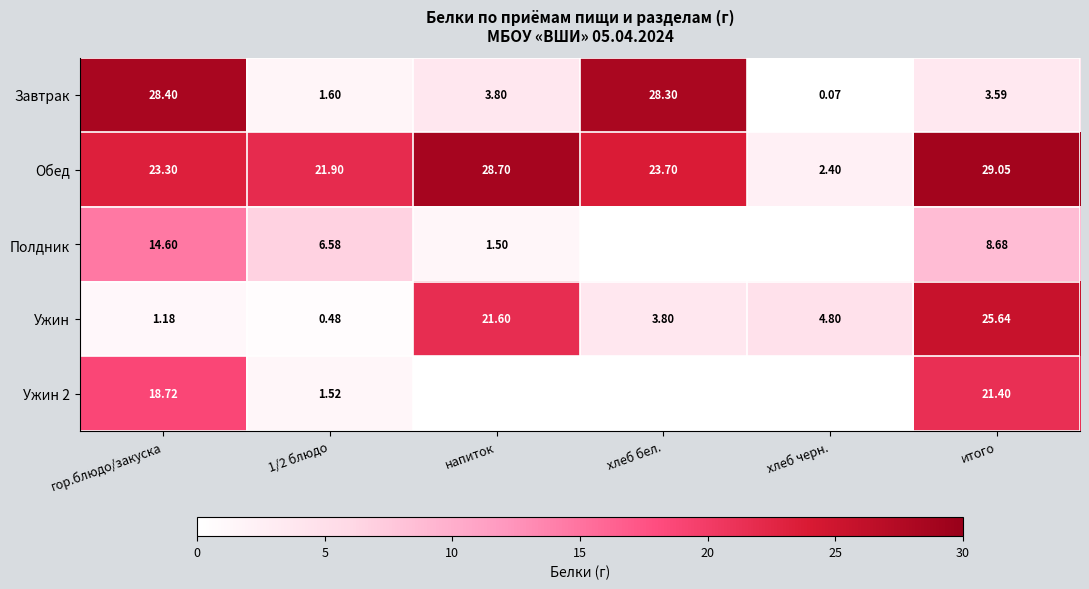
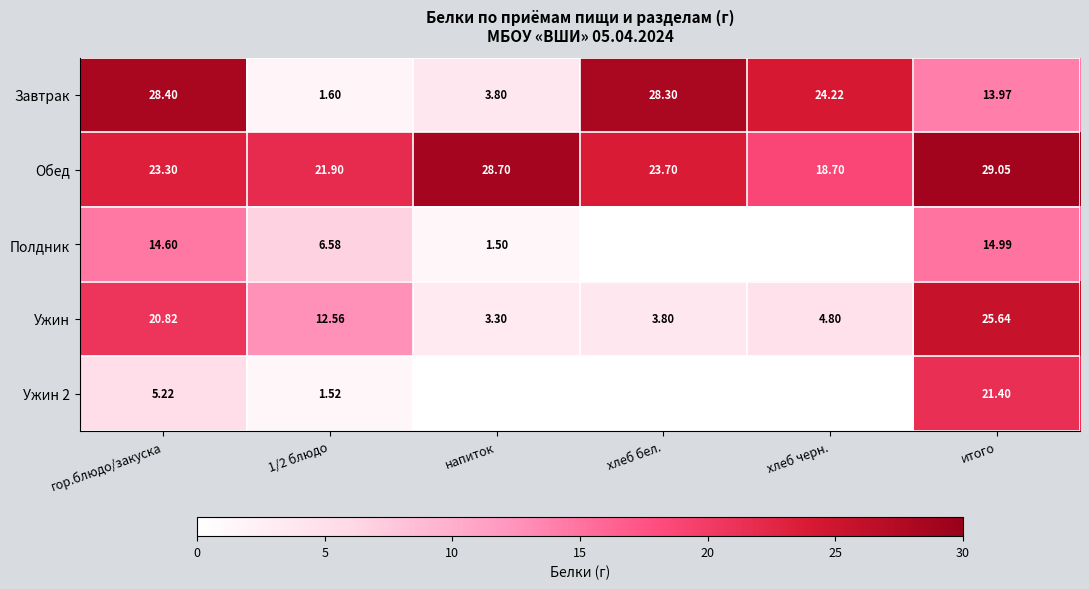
Завтрак, хлеб черн.: 0.07 -> 24.22
Завтрак, итого: 3.59 -> 13.97
Обед, хлеб черн.: 2.40 -> 18.70
Полдник, итого: 8.68 -> 14.99
Ужин, гор.блюдо/закуска: 1.18 -> 20.82
Ужин, 1/2 блюдо: 0.48 -> 12.56
Ужин, напиток: 21.60 -> 3.30
Ужин 2, гор.блюдо/закуска: 18.72 -> 5.22
